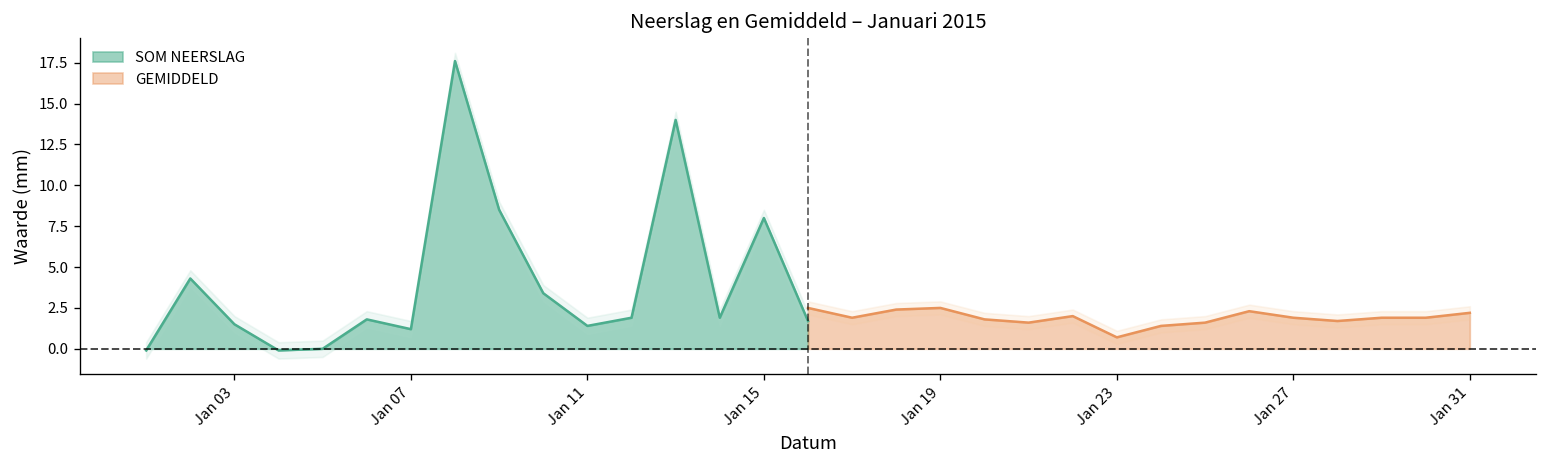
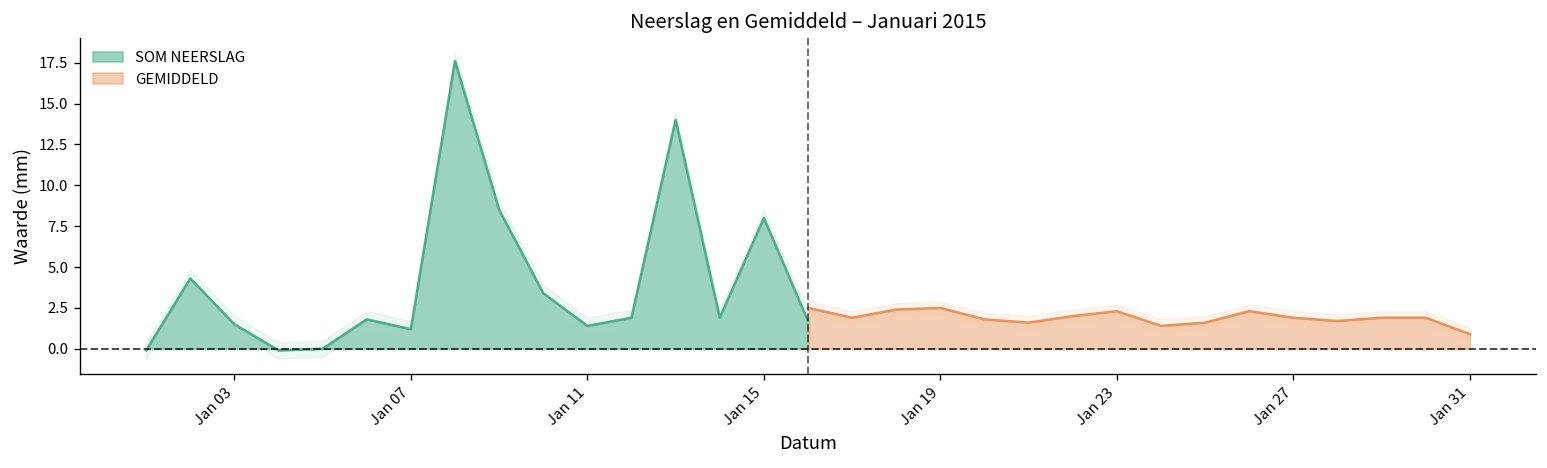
GEMIDDELD, Jan 23: 0.7 -> 2.3
GEMIDDELD, Jan 31: 2.2 -> 0.9
